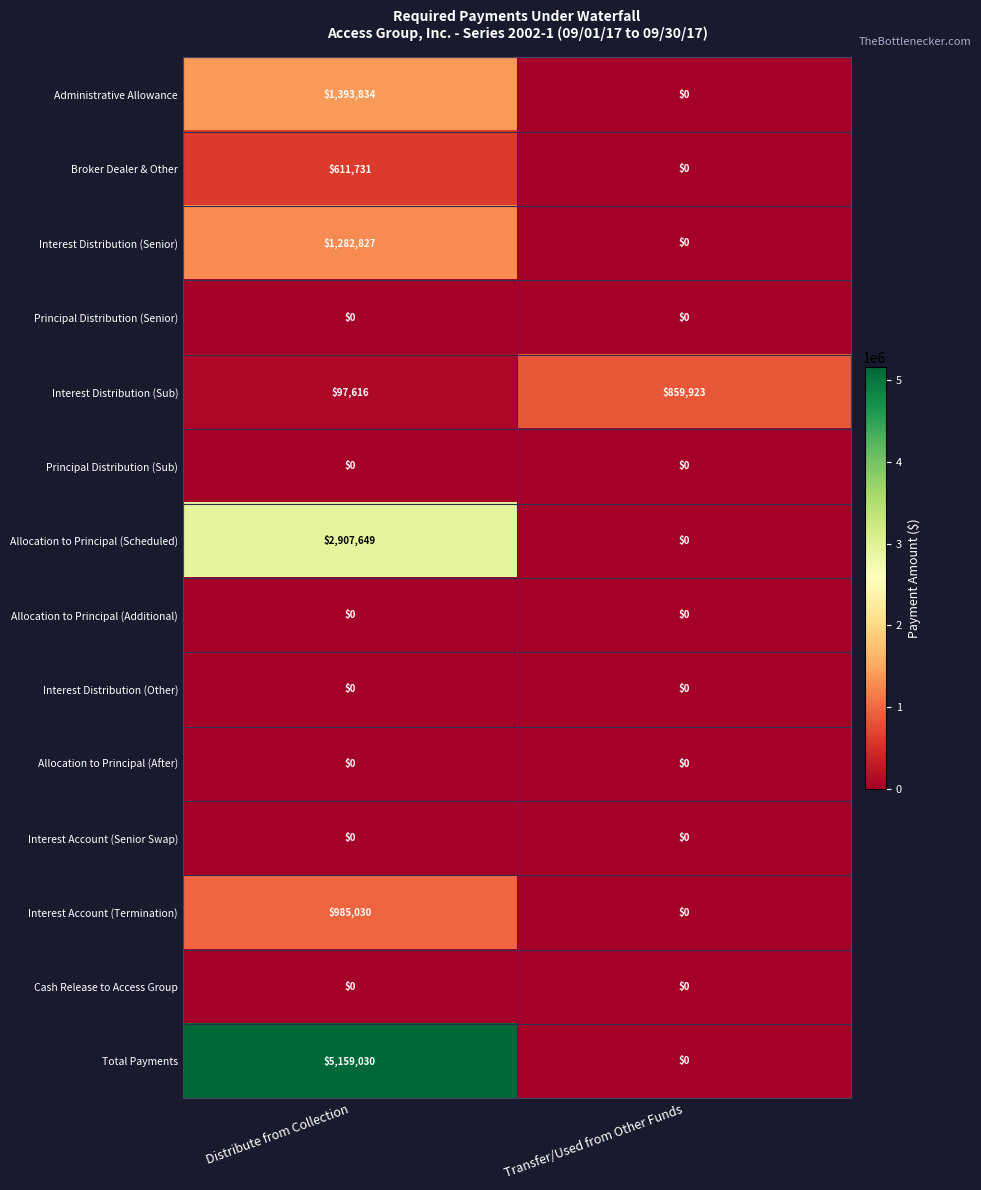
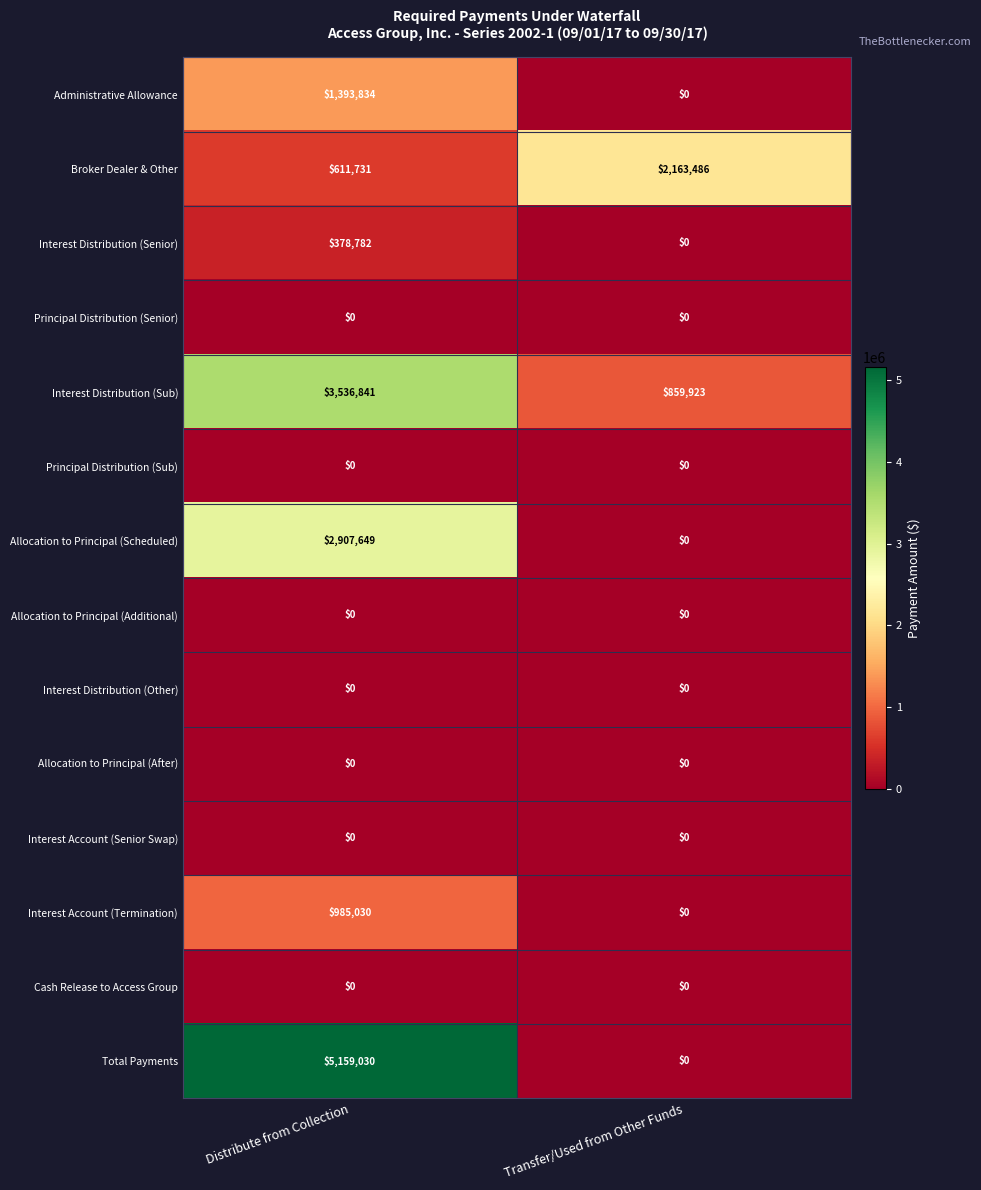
Broker Dealer & Other, Transfer/Used from Other Funds: $0 -> $2,163,486
Interest Distribution (Senior), Distribute from Collection: $1,282,827 -> $378,782
Interest Distribution (Sub), Distribute from Collection: $97,616 -> $3,536,841
